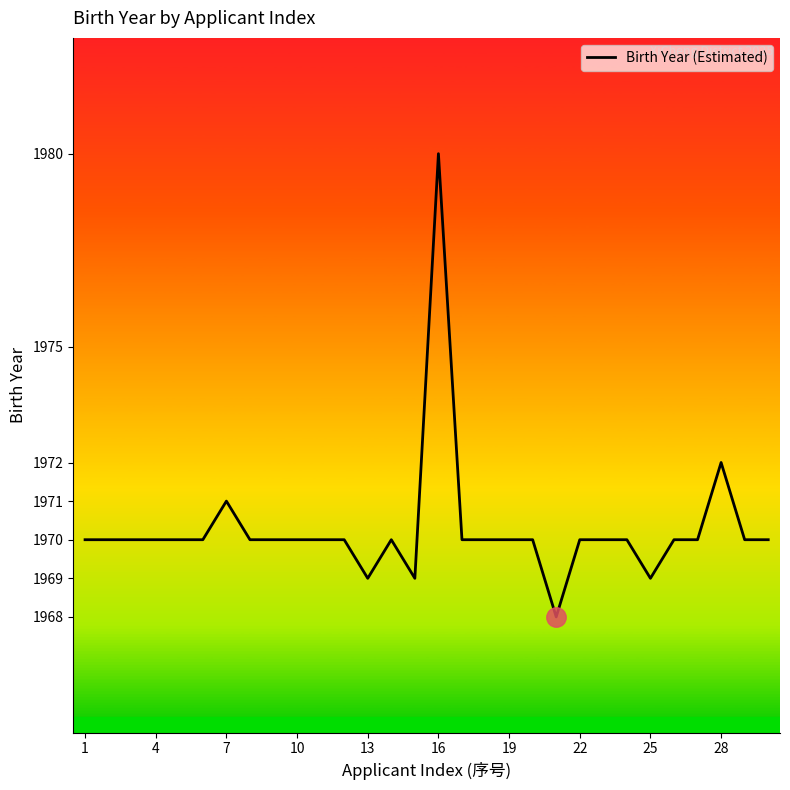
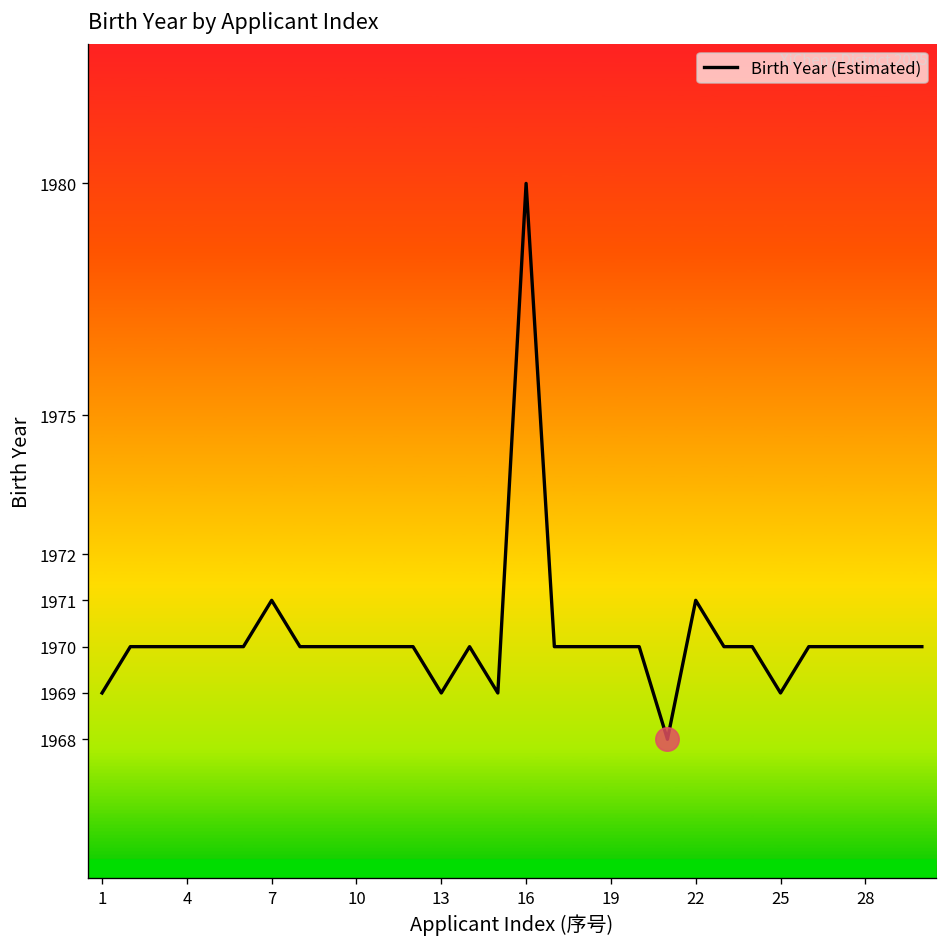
Birth Year (Estimated), 1: 1970 -> 1969
Birth Year (Estimated), 22: 1970 -> 1971
Birth Year (Estimated), 28: 1972 -> 1970
